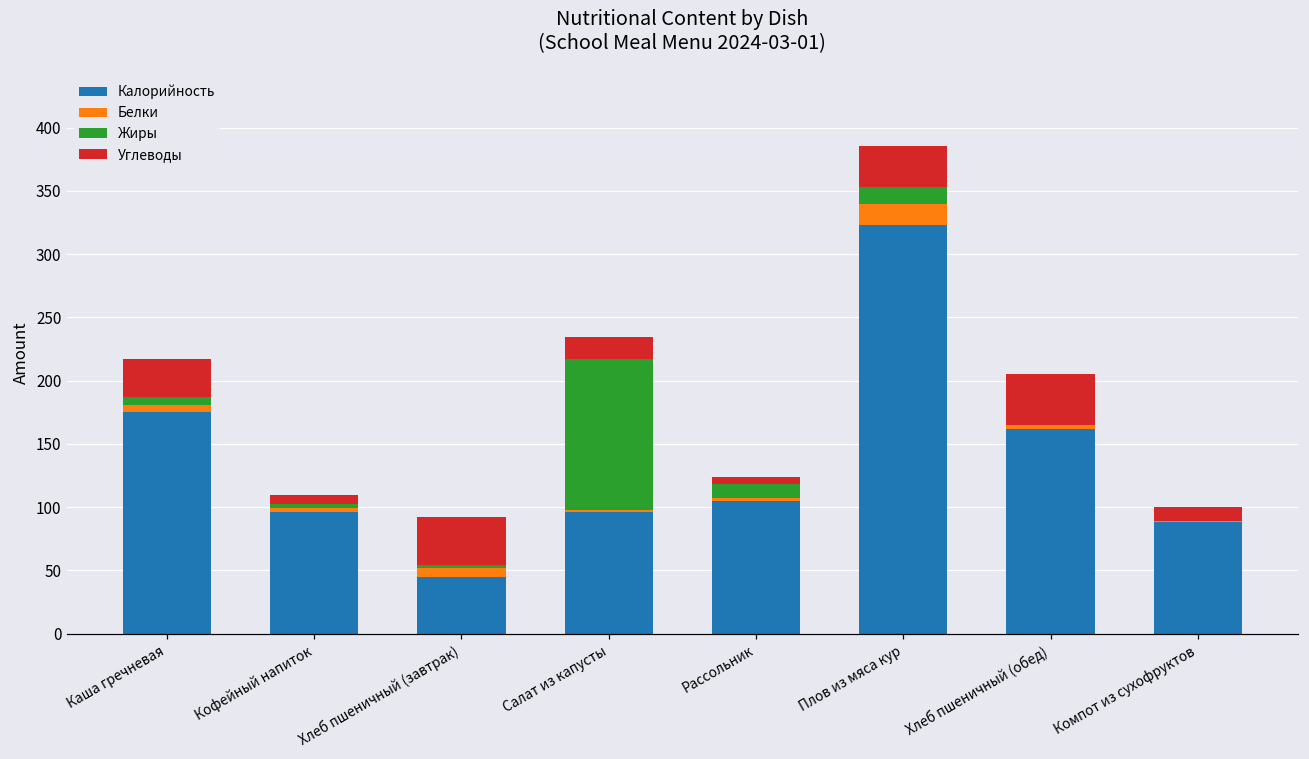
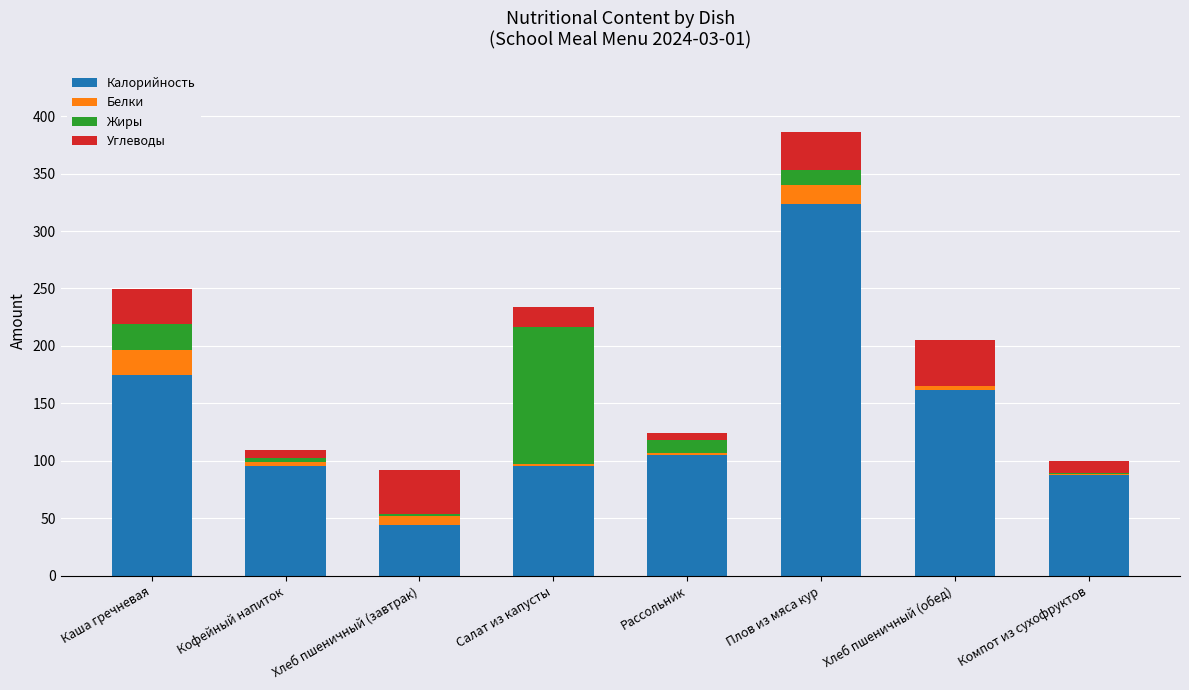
Белки, Каша гречневая: 6 -> 22
Жиры, Каша гречневая: 6 -> 22
